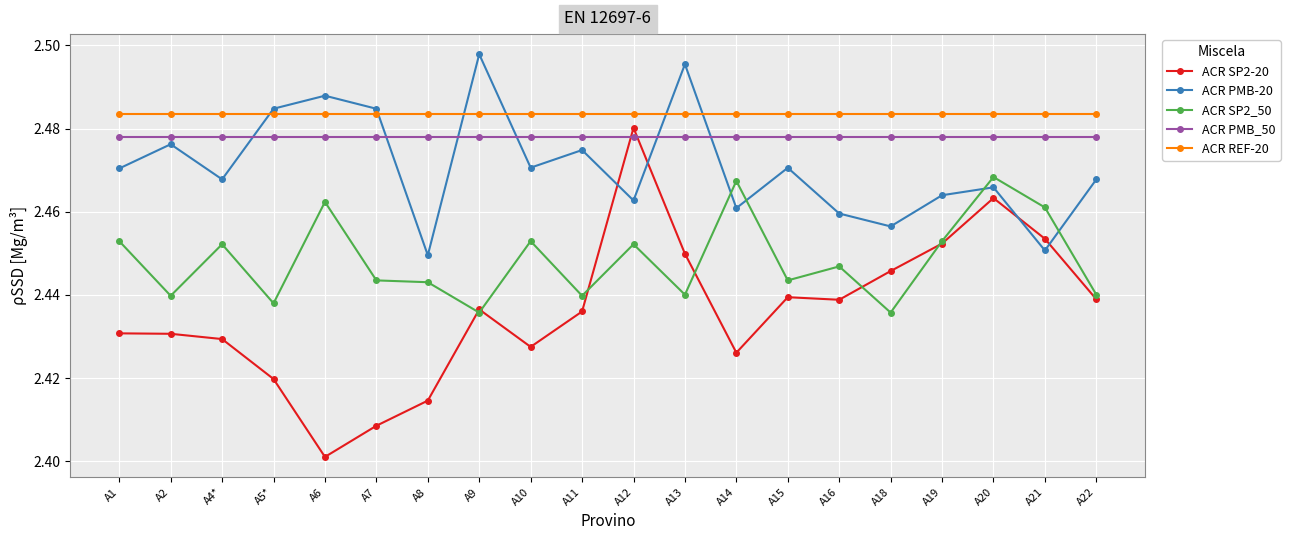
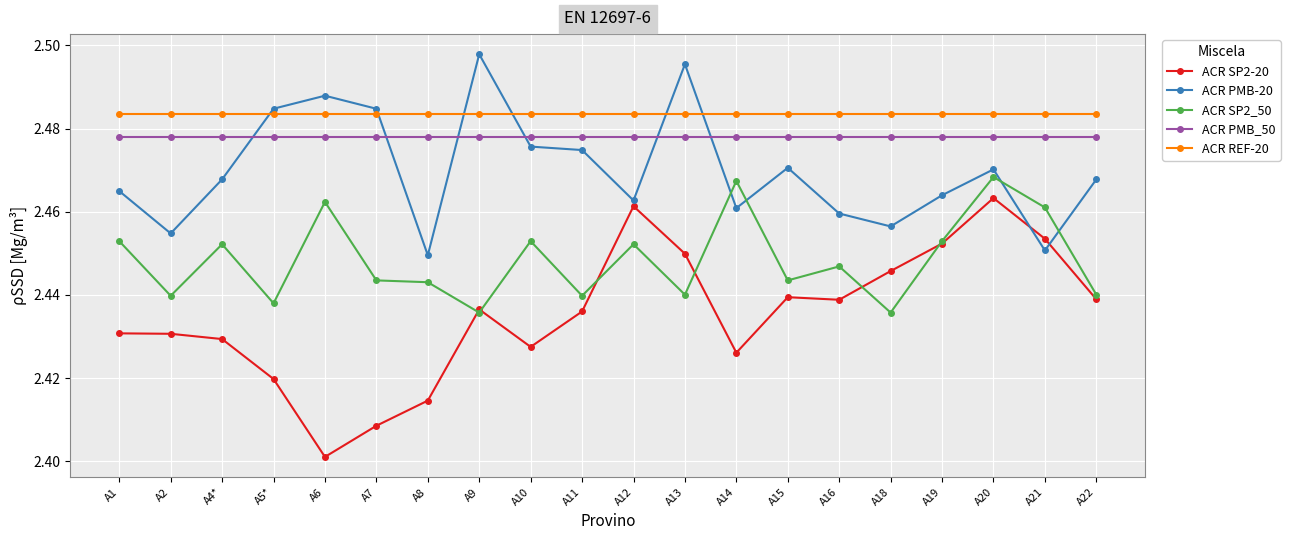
ACR PMB-20, A1: 2.470 -> 2.465
ACR PMB-20, A2: 2.476 -> 2.455
ACR PMB-20, A10: 2.471 -> 2.476
ACR SP2-20, A12: 2.480 -> 2.461
ACR PMB-20, A20: 2.466 -> 2.470
